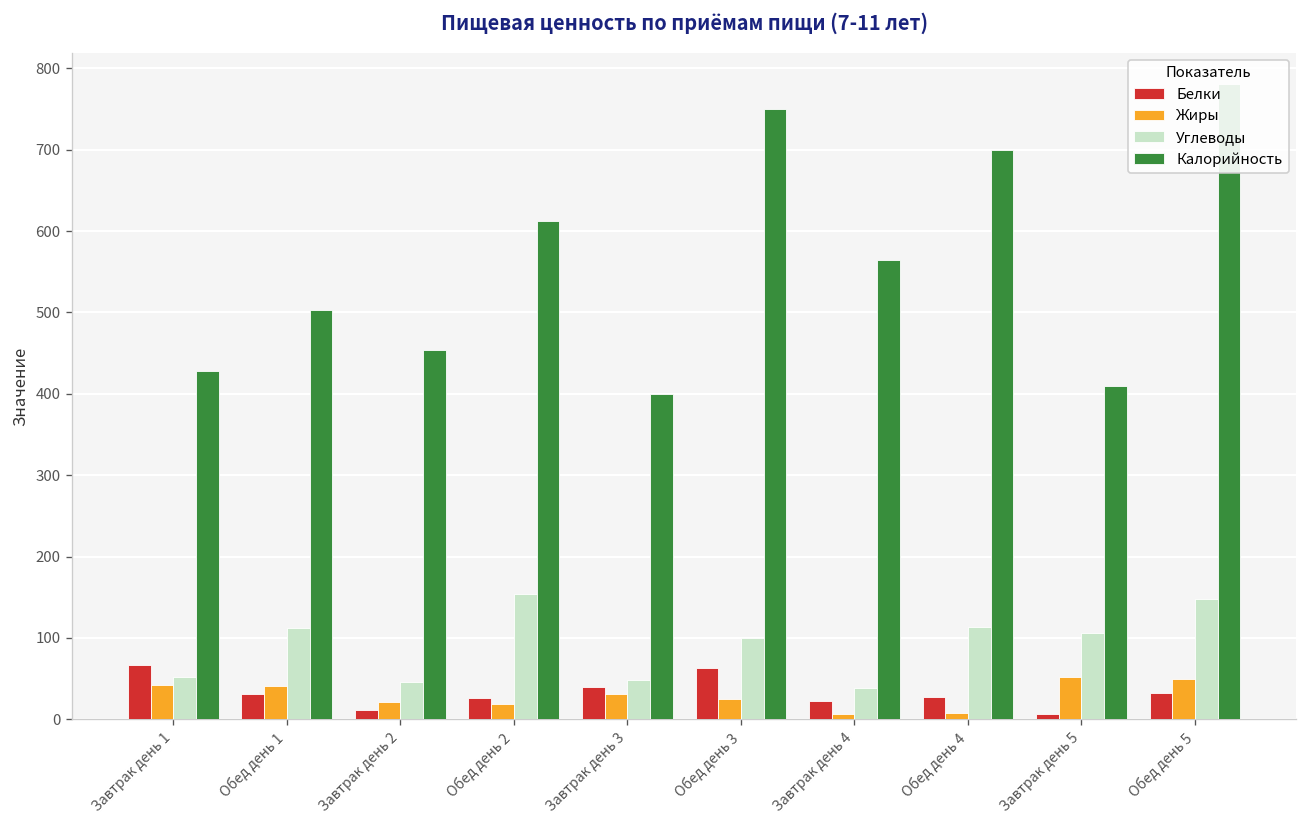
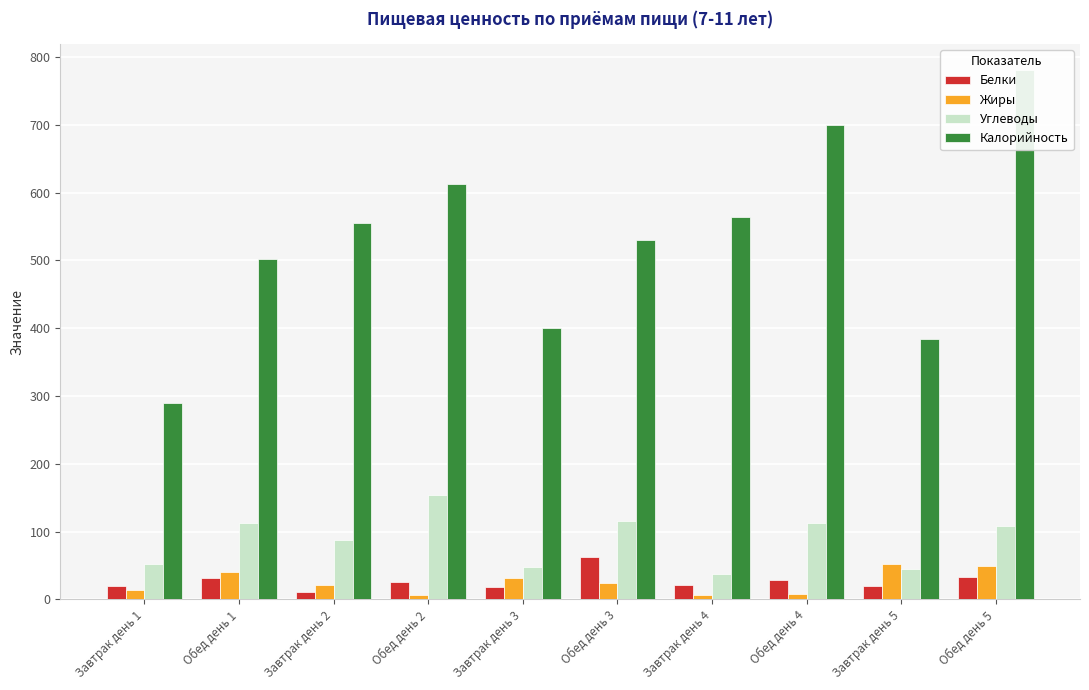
Белки, Завтрак день 1: 70 -> 20
Жиры, Завтрак день 1: 40 -> 10
Калорийность, Завтрак день 1: 430 -> 290
Углеводы, Завтрак день 2: 50 -> 90
Калорийность, Завтрак день 2: 450 -> 560
Жиры, Обед день 2: 20 -> 10
Белки, Завтрак день 3: 40 -> 20
Углеводы, Обед день 3: 100 -> 120
Калорийность, Обед день 3: 750 -> 530
Белки, Завтрак день 5: 10 -> 20
Углеводы, Завтрак день 5: 110 -> 50
Калорийность, Завтрак день 5: 410 -> 380
Углеводы, Обед день 5: 150 -> 110
